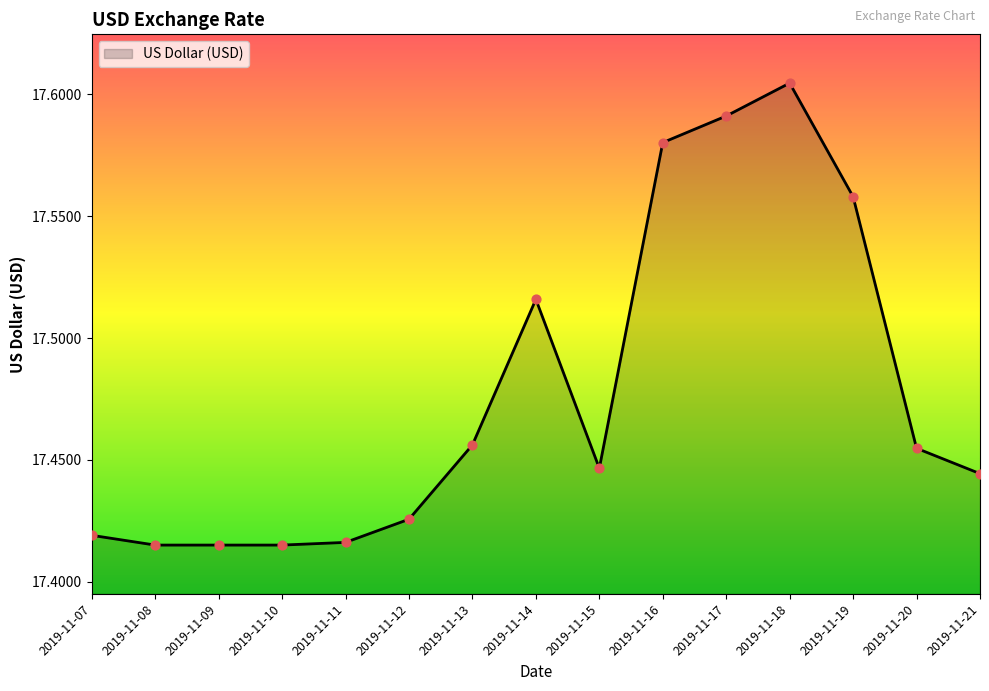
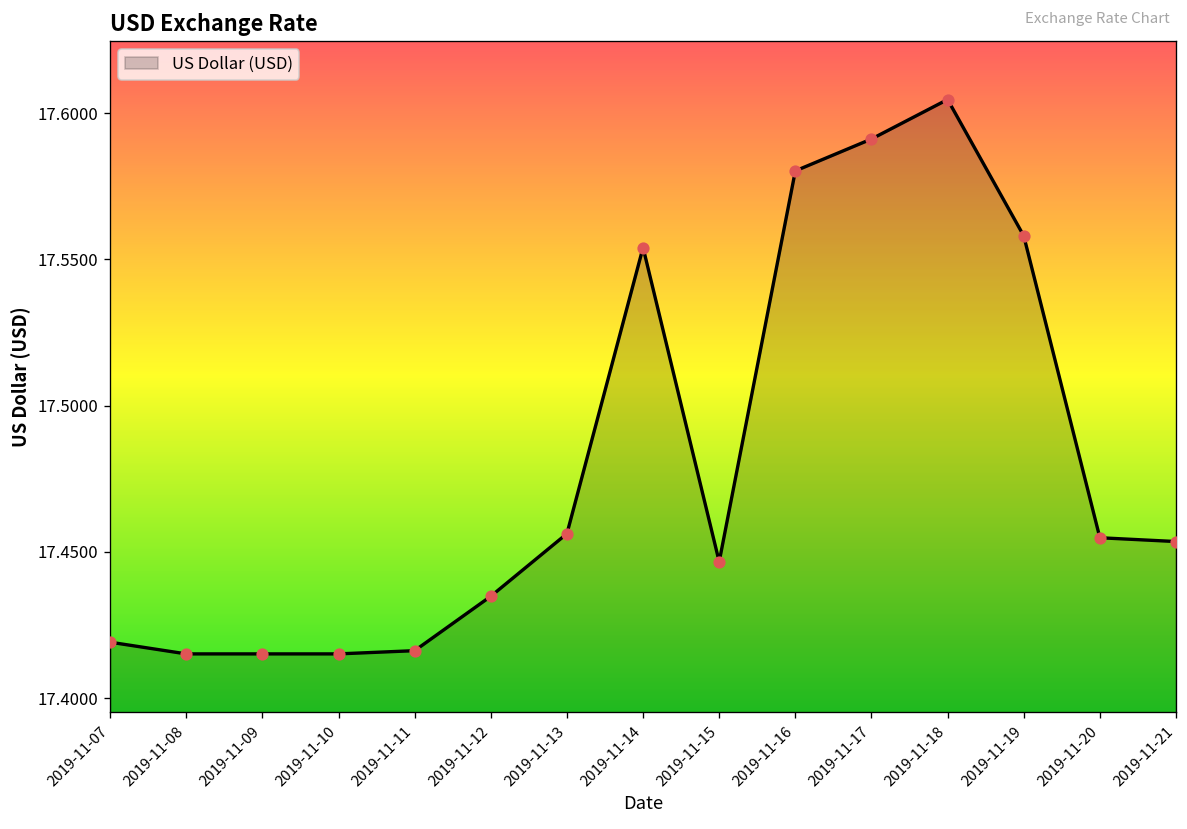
2019-11-12: 17.426 -> 17.435
2019-11-14: 17.516 -> 17.554
2019-11-21: 17.444 -> 17.454
